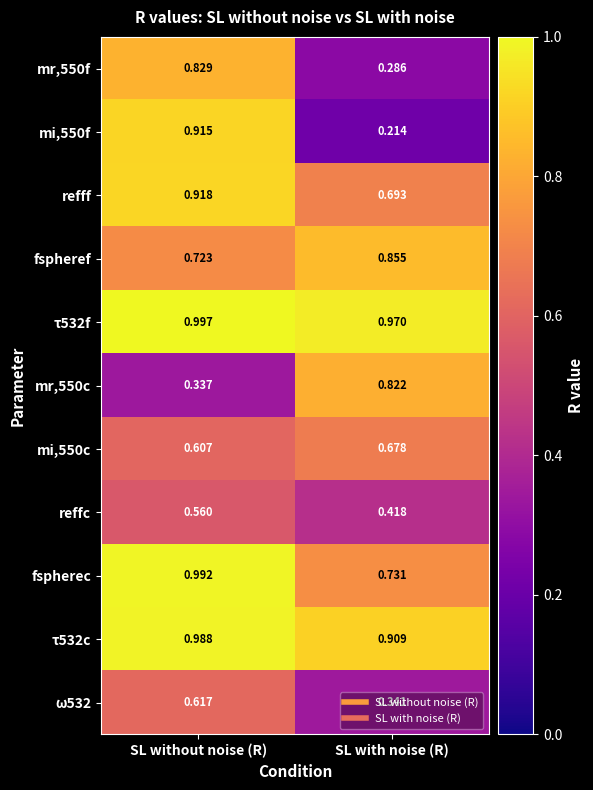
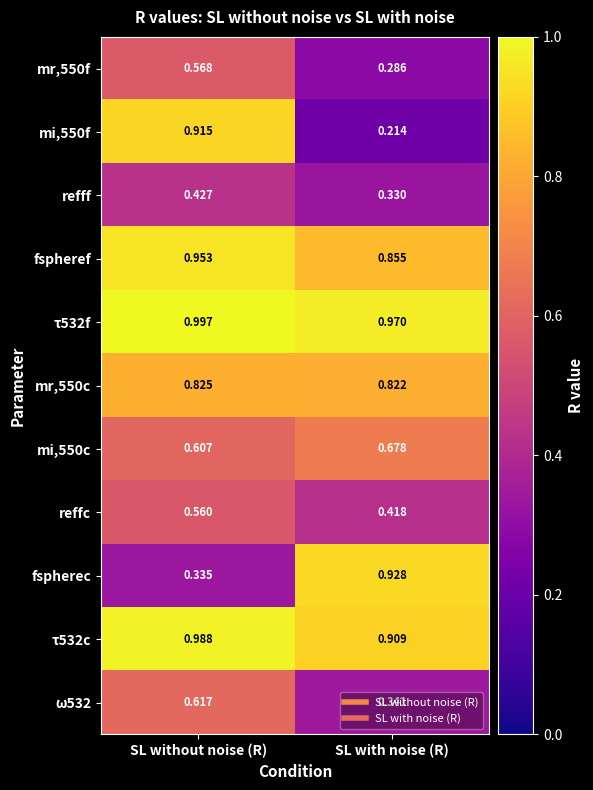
mr,550f, SL without noise (R): 0.829 -> 0.568
refff, SL without noise (R): 0.918 -> 0.427
refff, SL with noise (R): 0.693 -> 0.330
fspheref, SL without noise (R): 0.723 -> 0.953
mr,550c, SL without noise (R): 0.337 -> 0.825
fspherec, SL without noise (R): 0.992 -> 0.335
fspherec, SL with noise (R): 0.731 -> 0.928
